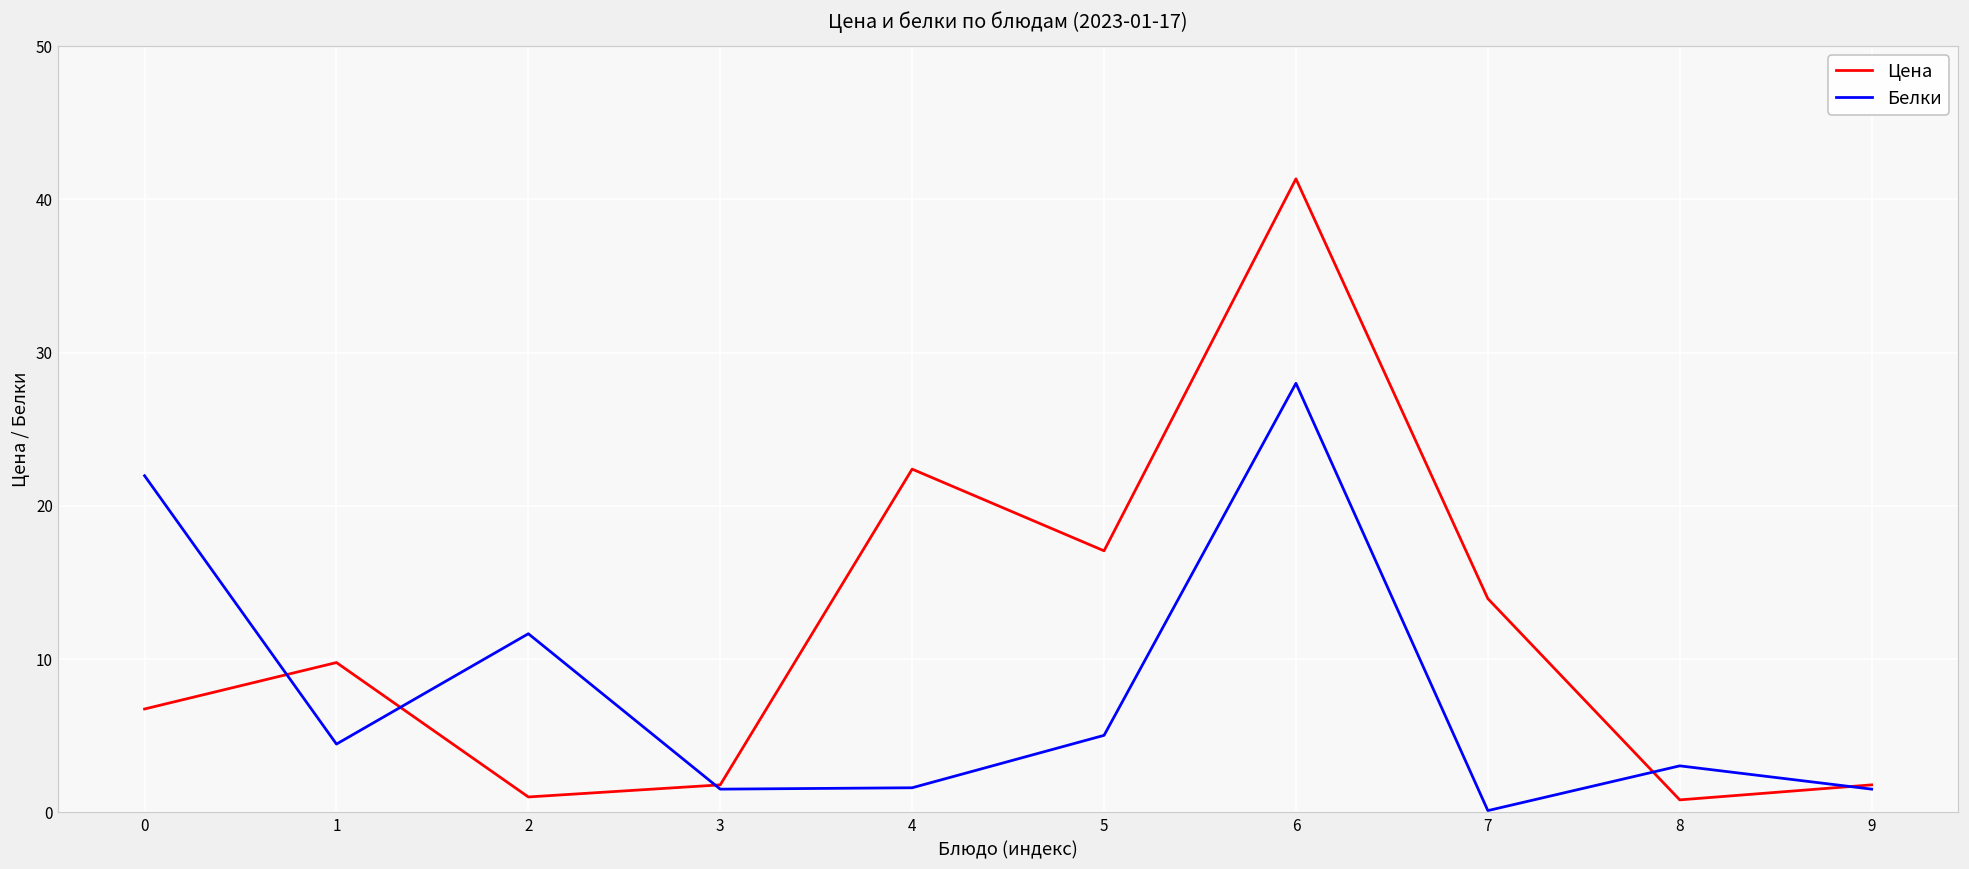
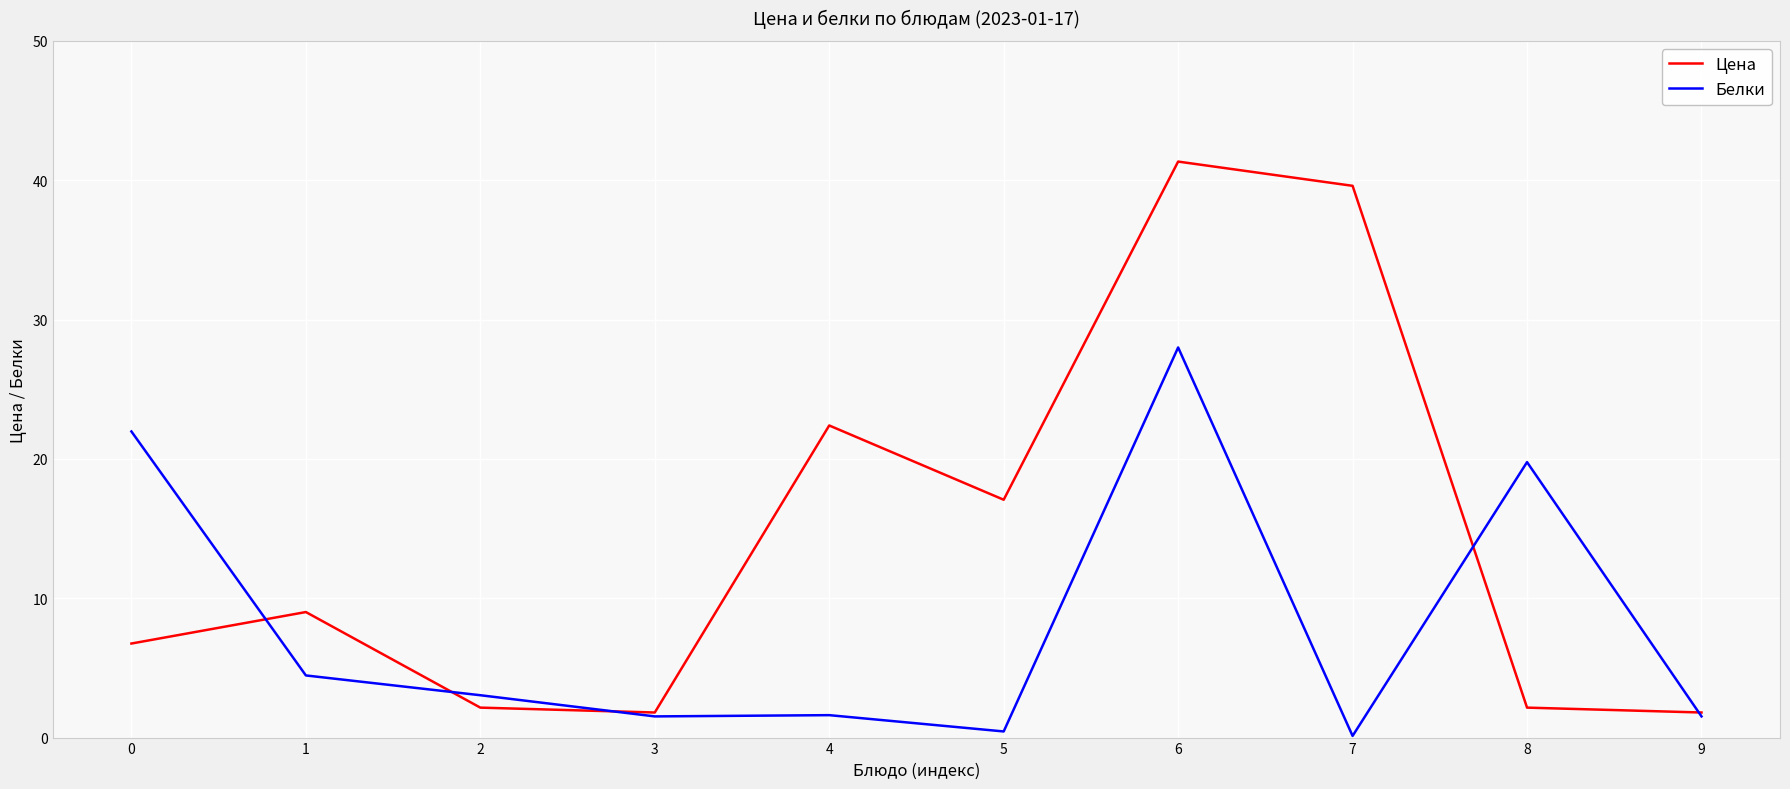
Цена, 1: 9.8 -> 9.0
Цена, 2: 1.0 -> 2.2
Белки, 2: 11.7 -> 3.0
Белки, 5: 5.0 -> 0.4
Цена, 7: 14.0 -> 39.6
Цена, 8: 0.8 -> 2.2
Белки, 8: 3.0 -> 19.8
